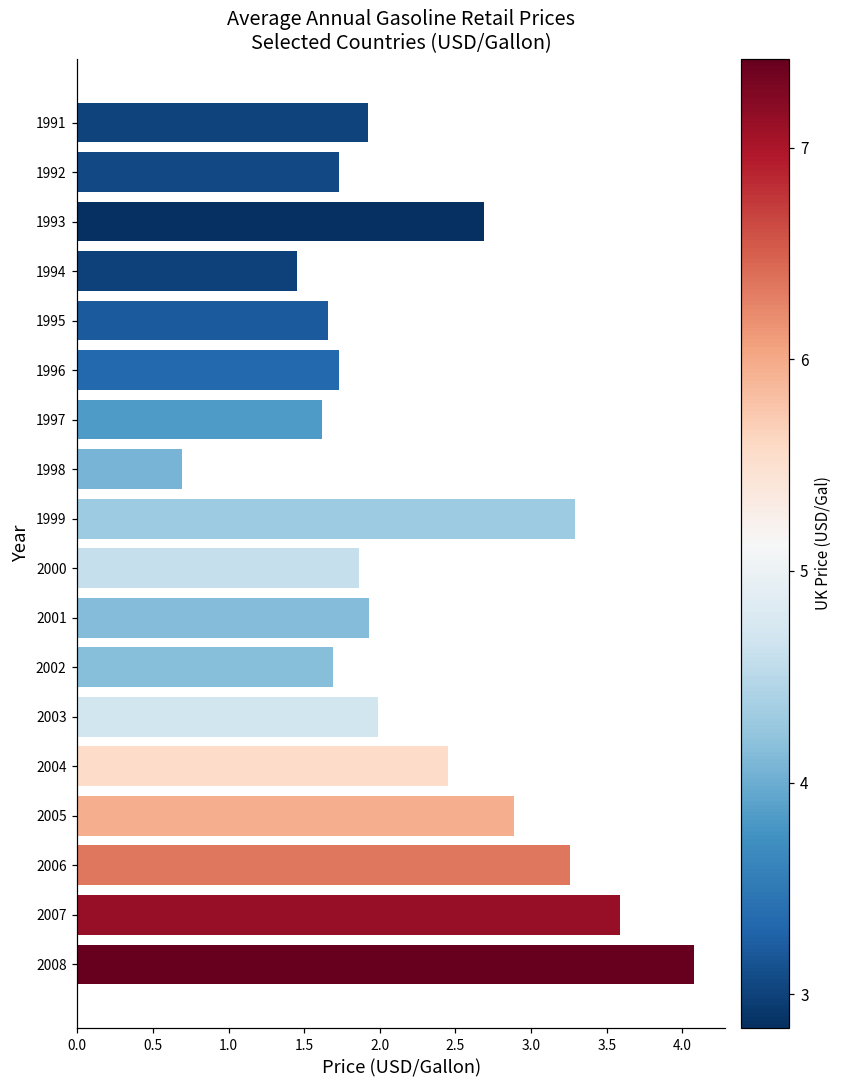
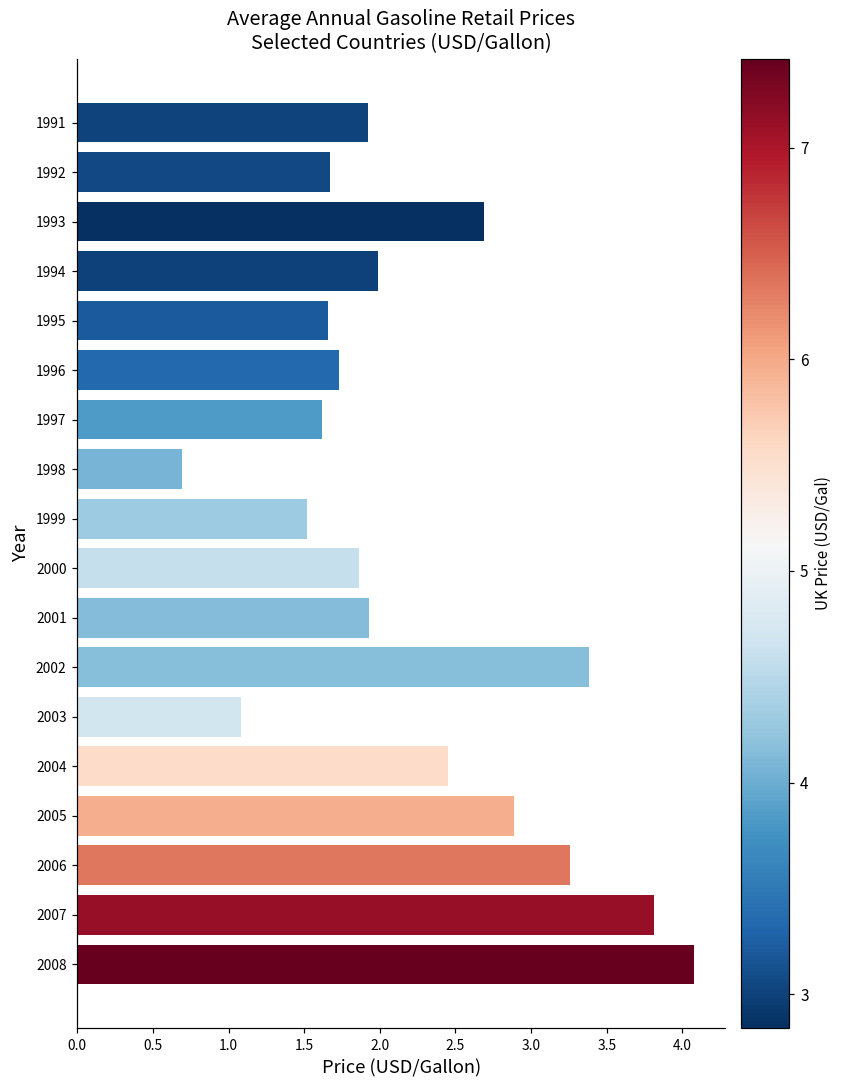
1992: 1.73 -> 1.67
1994: 1.45 -> 1.99
1999: 3.29 -> 1.52
2002: 1.69 -> 3.38
2003: 1.99 -> 1.08
2007: 3.59 -> 3.81
